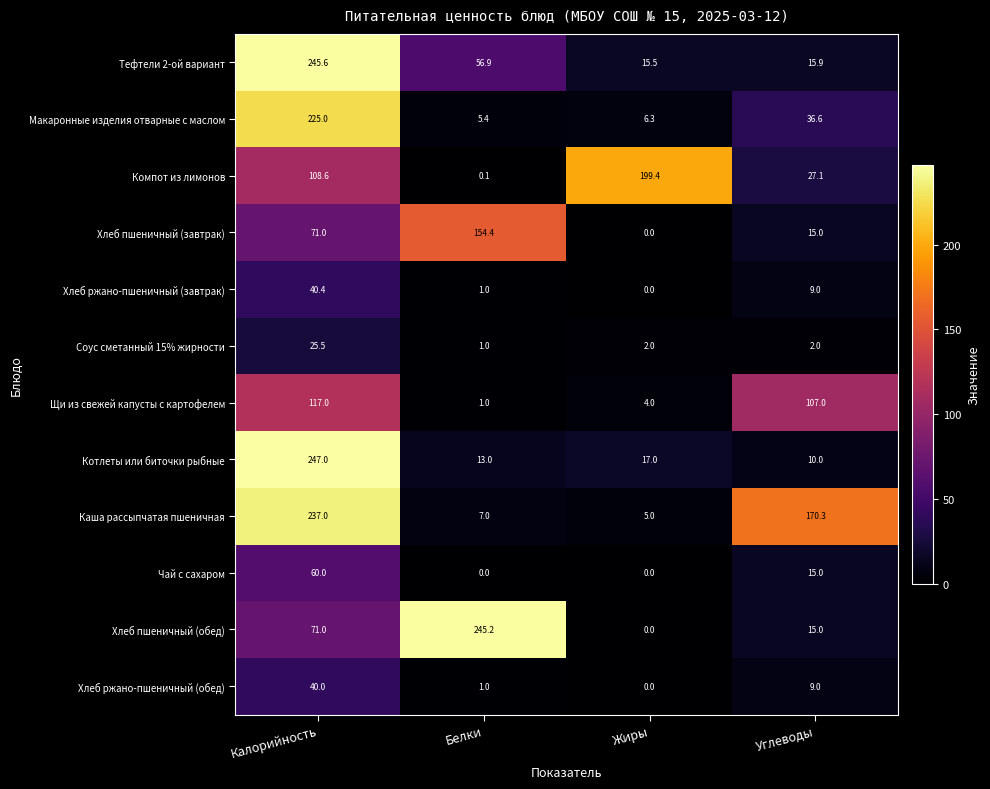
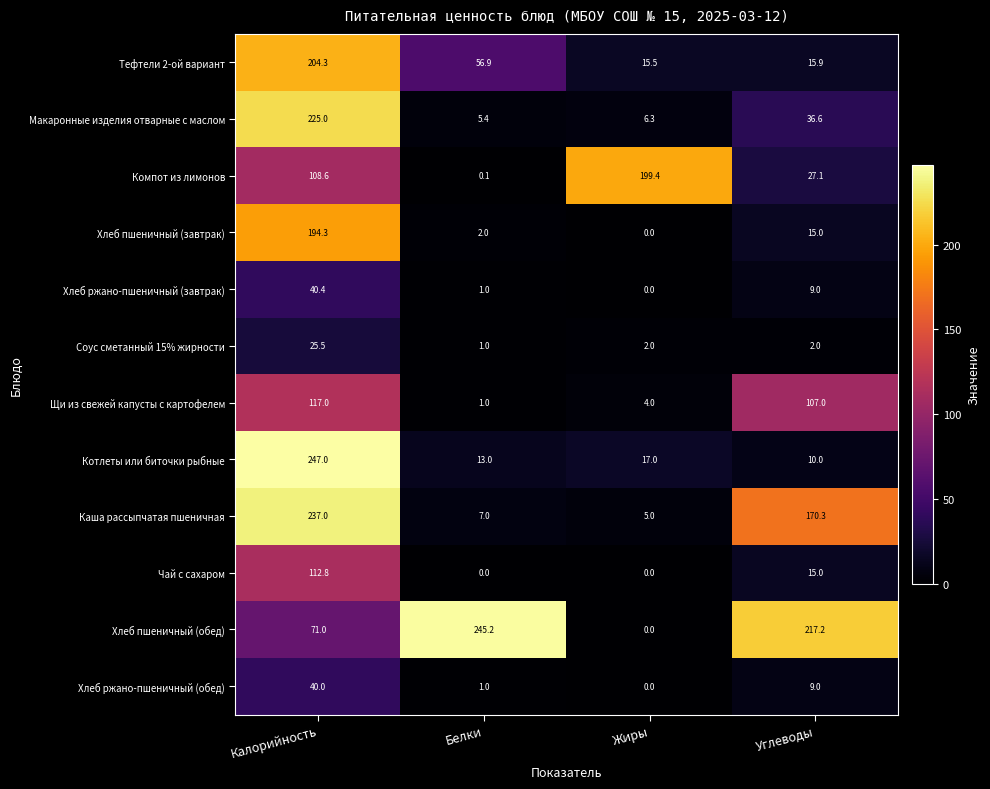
Тефтели 2-ой вариант, Калорийность: 245.6 -> 204.3
Хлеб пшеничный (завтрак), Калорийность: 71.0 -> 194.3
Хлеб пшеничный (завтрак), Белки: 154.4 -> 2.0
Чай с сахаром, Калорийность: 60.0 -> 112.8
Хлеб пшеничный (обед), Углеводы: 15.0 -> 217.2
